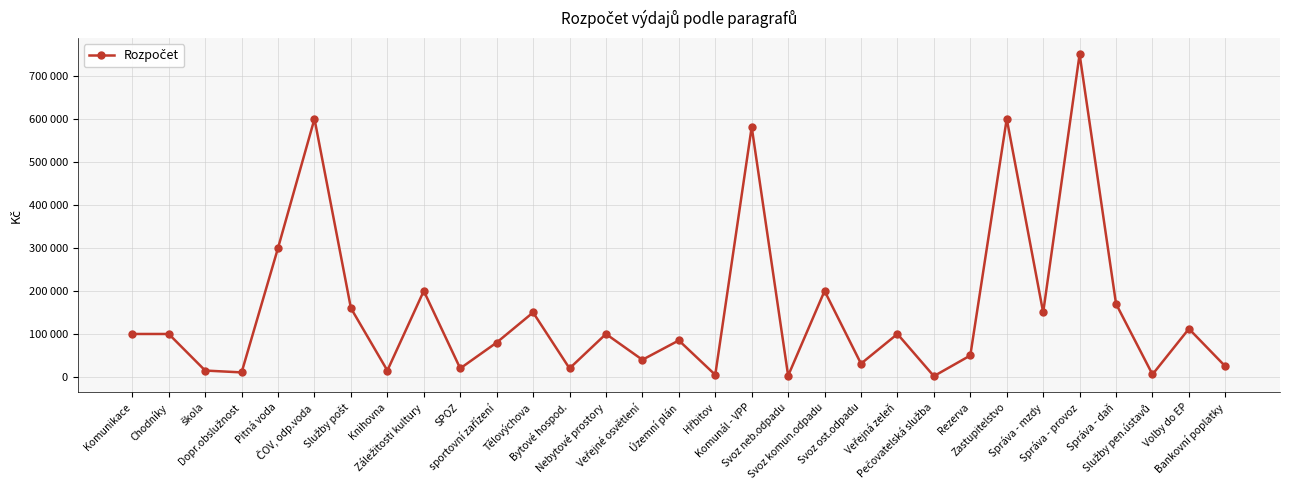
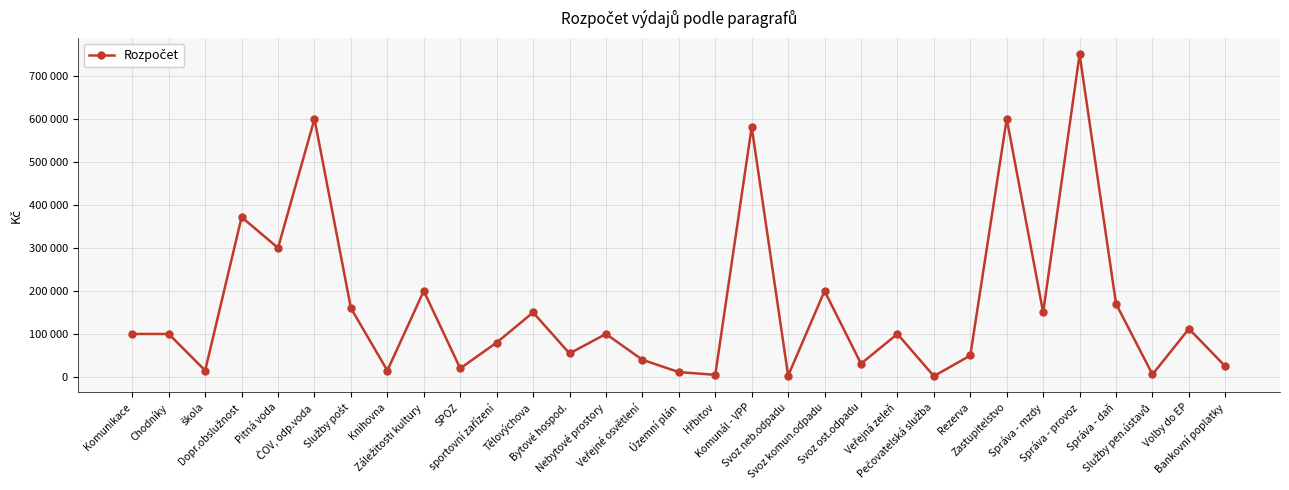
Dopr.obslužnost: 10000 -> 370000
Bytové hospod.: 20000 -> 50000
Územní plán: 90000 -> 10000
